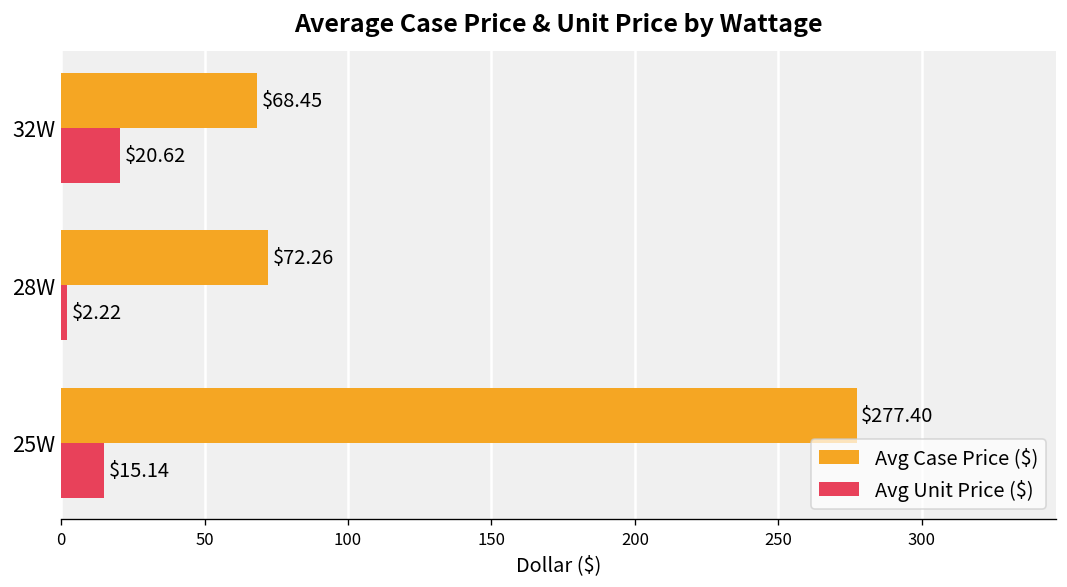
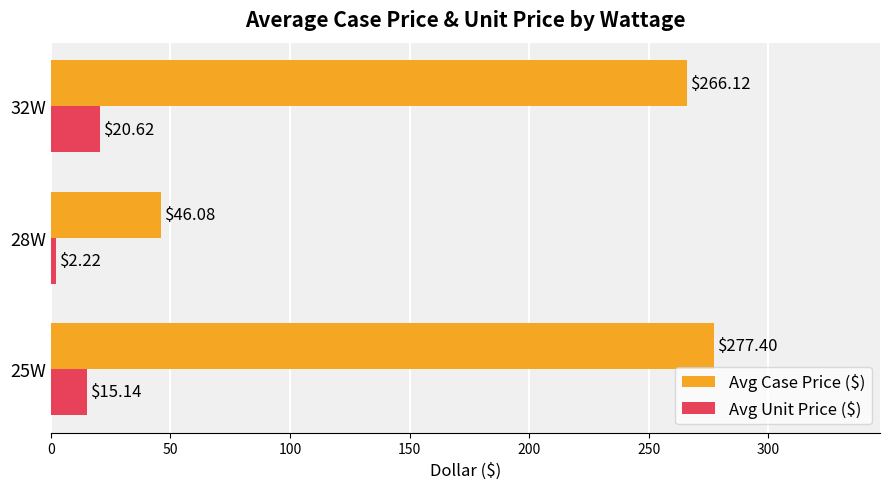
Avg Case Price ($), 32W: $68.45 -> $266.12
Avg Case Price ($), 28W: $72.26 -> $46.08
